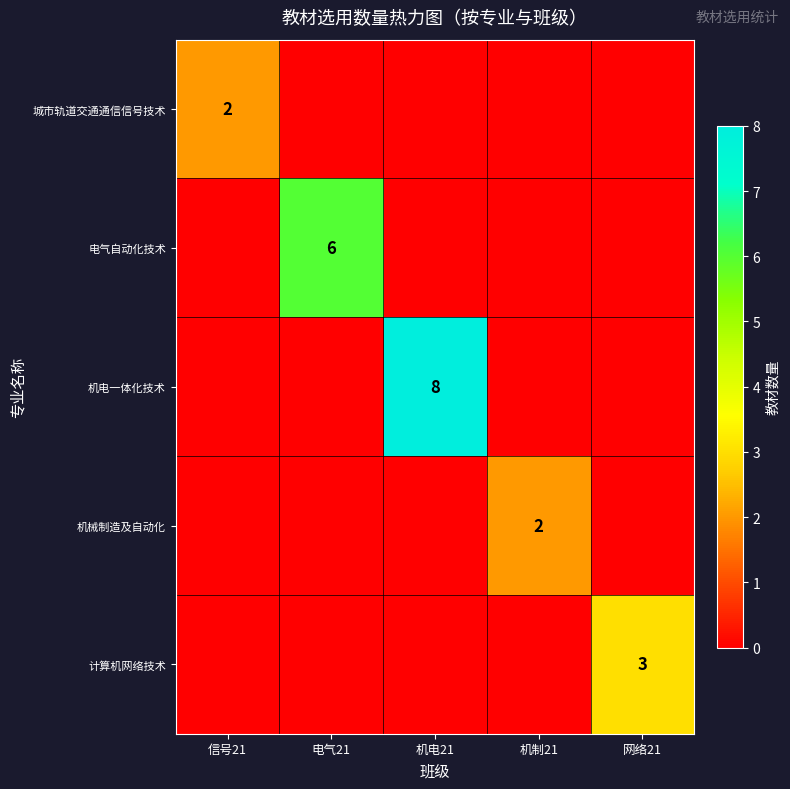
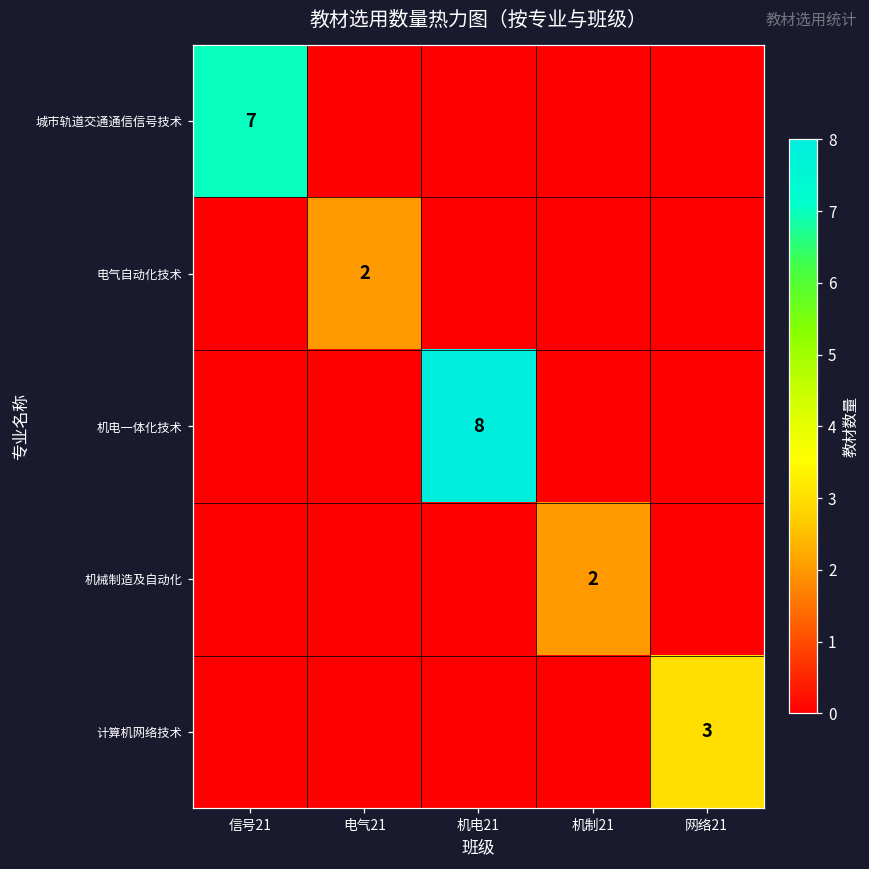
城市轨道交通通信信号技术, 信号21: 2 -> 7
电气自动化技术, 电气21: 6 -> 2
